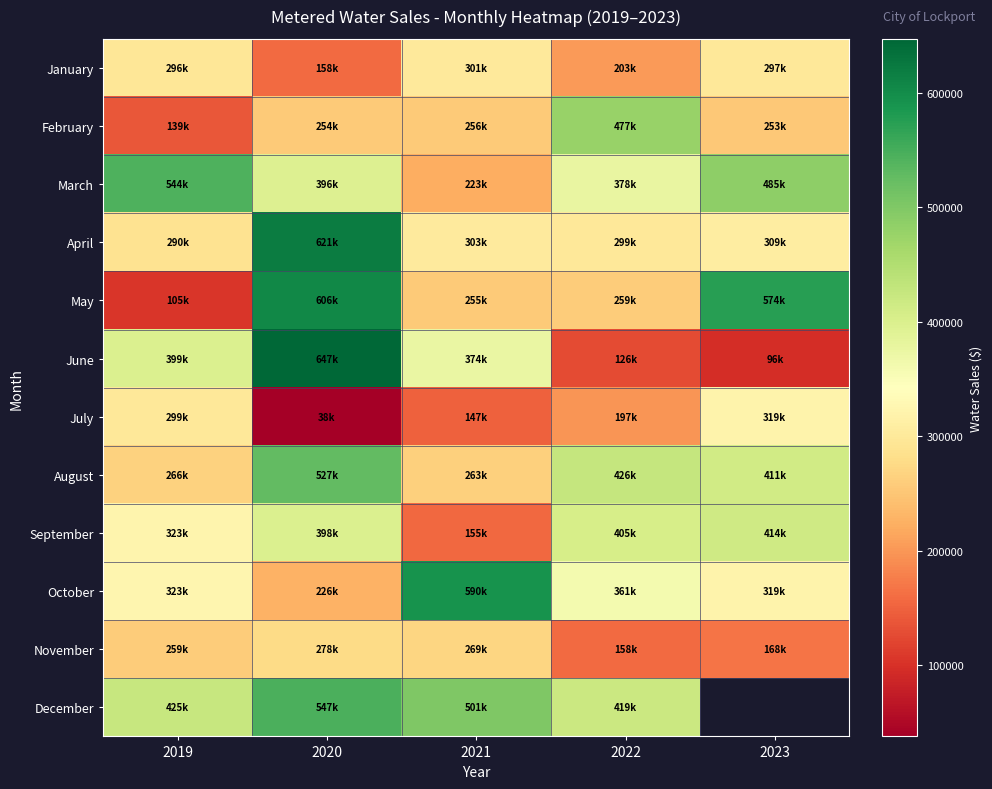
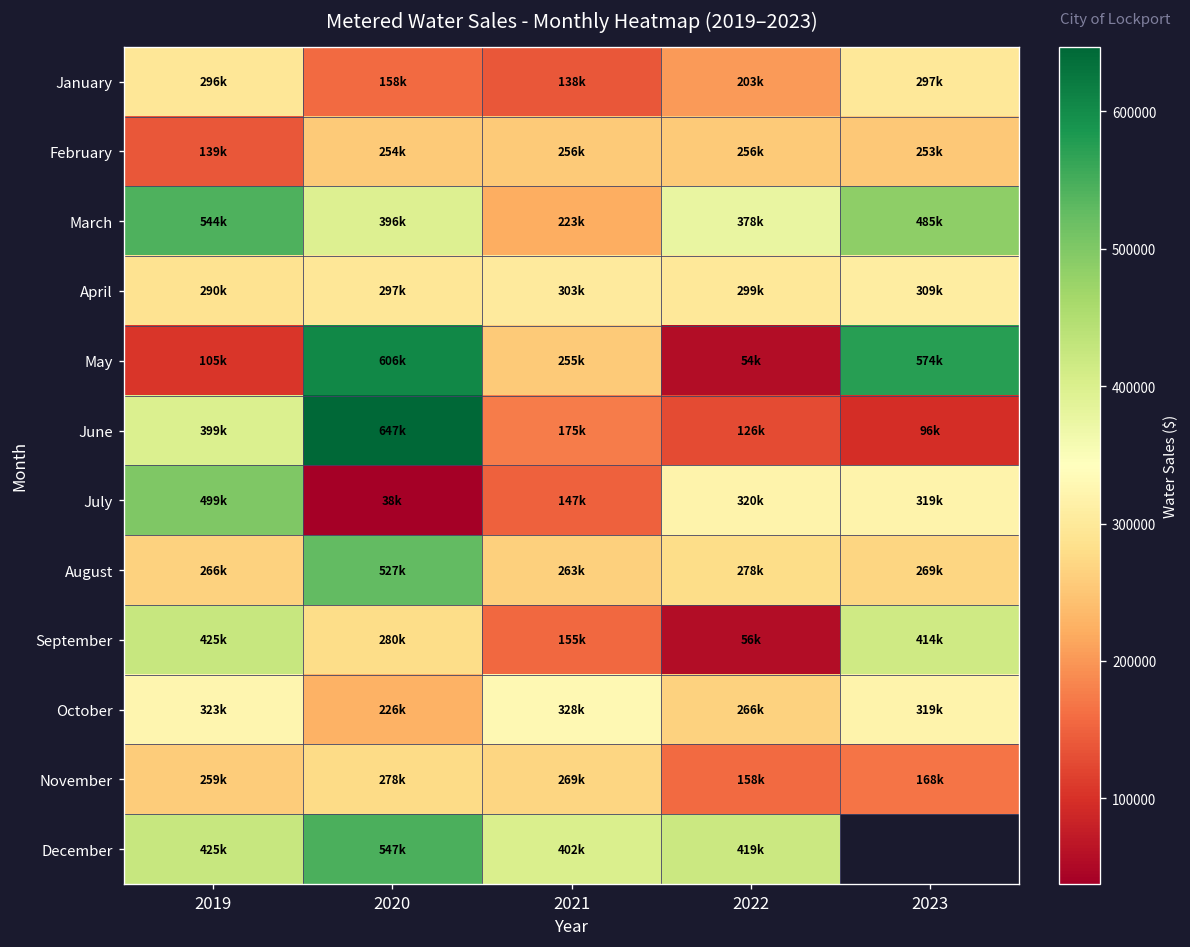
January, 2021: 301k -> 138k
February, 2022: 477k -> 256k
April, 2020: 621k -> 297k
May, 2022: 259k -> 54k
June, 2021: 374k -> 175k
July, 2019: 299k -> 499k
July, 2022: 197k -> 320k
August, 2022: 426k -> 278k
August, 2023: 411k -> 269k
September, 2019: 323k -> 425k
September, 2020: 398k -> 280k
September, 2022: 405k -> 56k
October, 2021: 590k -> 328k
October, 2022: 361k -> 266k
December, 2021: 501k -> 402k
